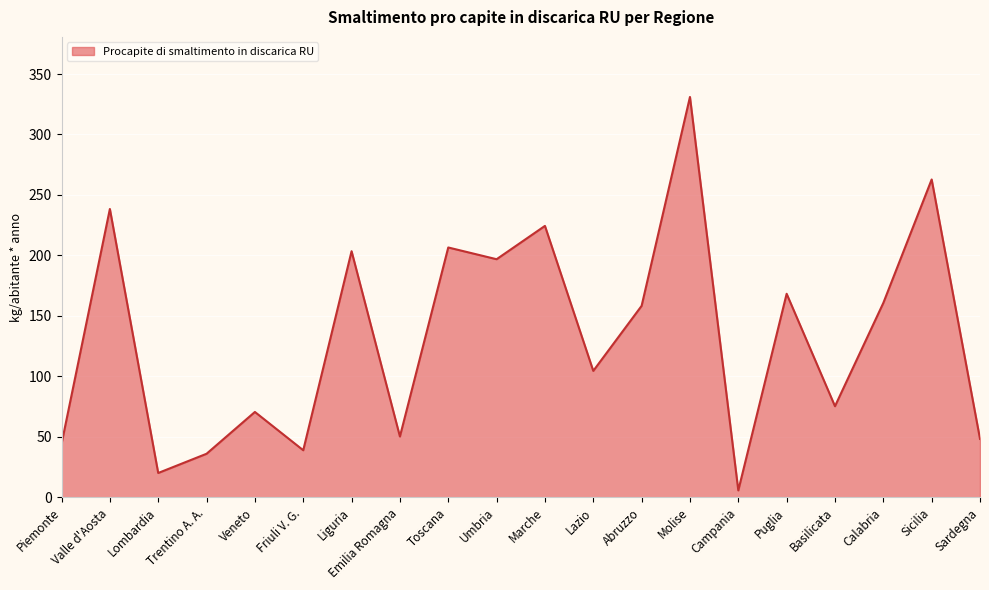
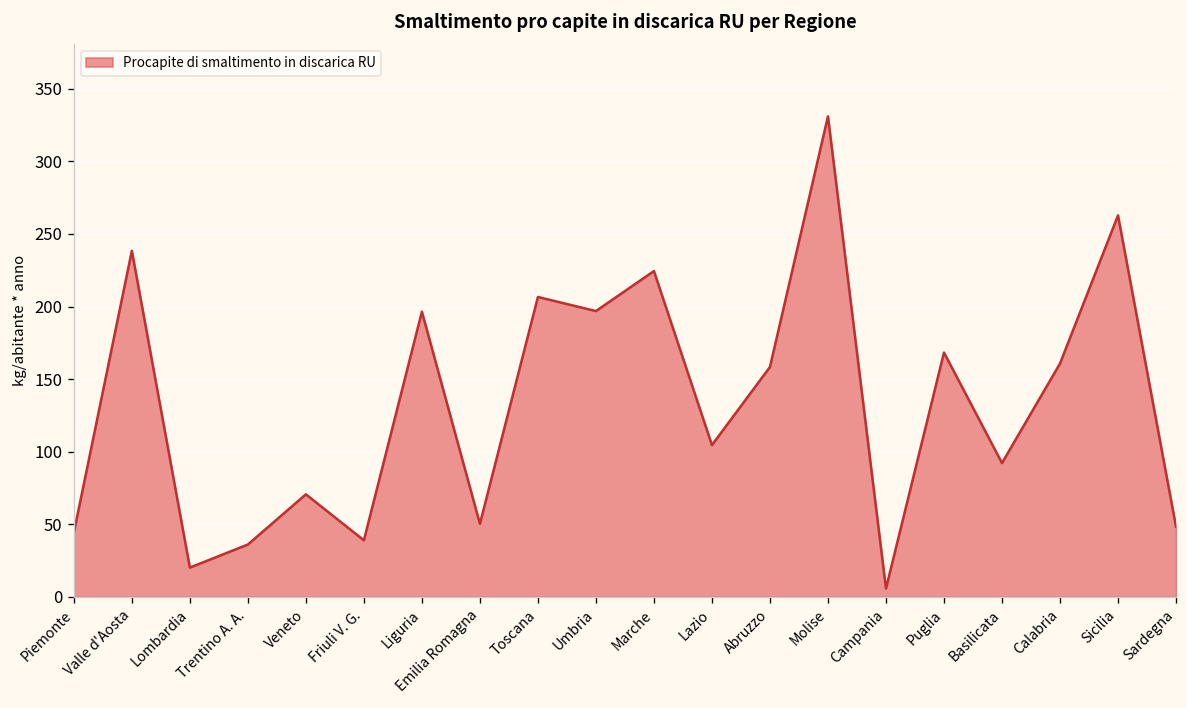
Liguria: 204 -> 196
Basilicata: 75 -> 92
